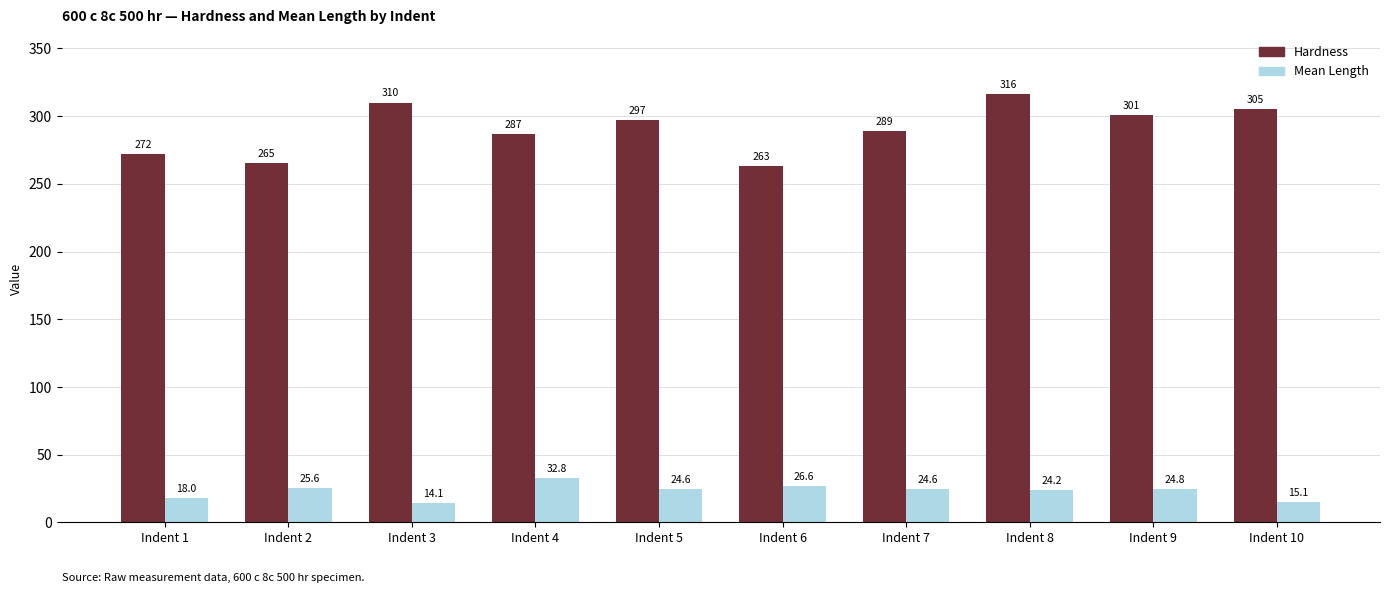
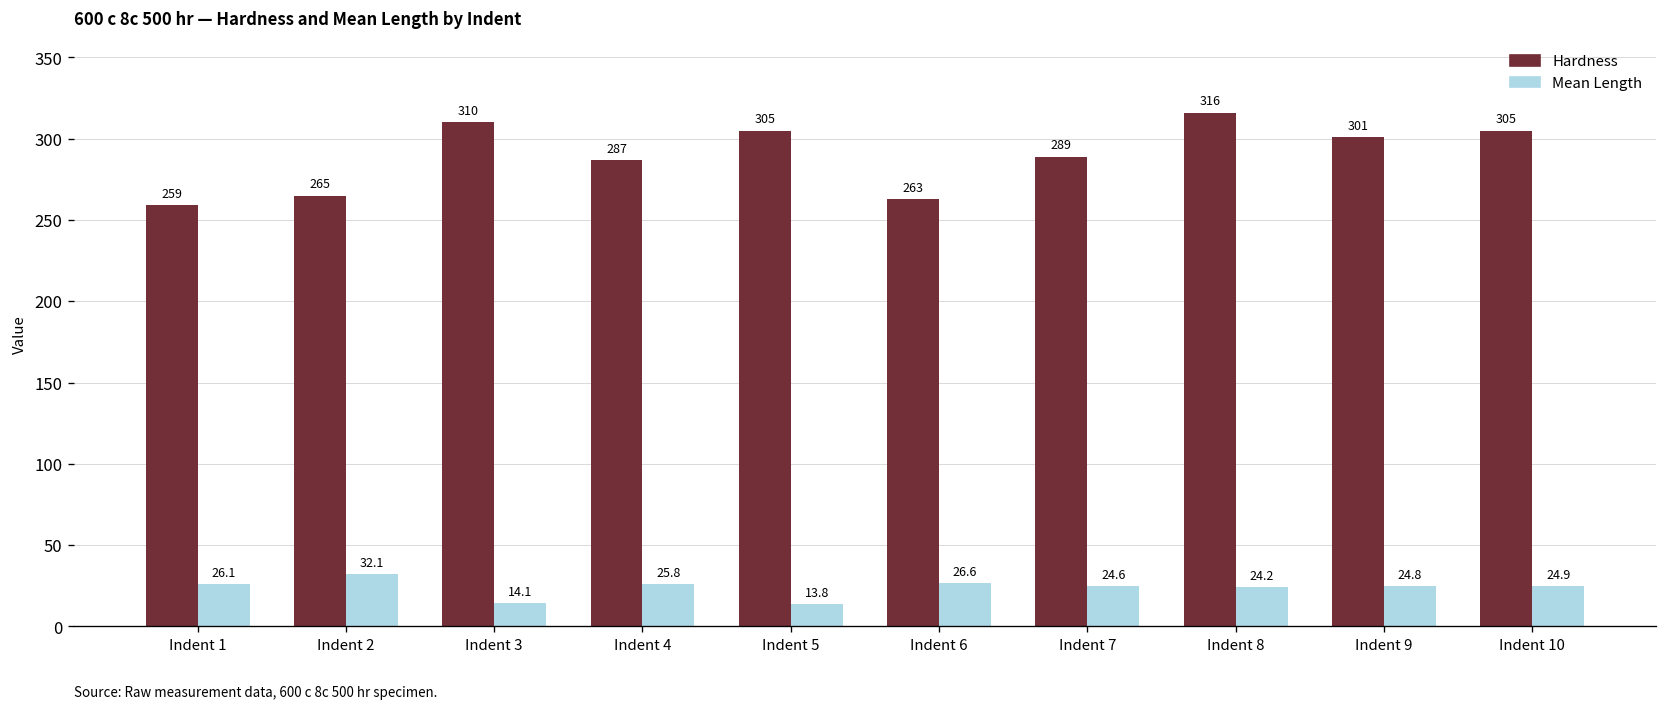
Hardness, Indent 1: 272 -> 259
Mean Length, Indent 1: 18.0 -> 26.1
Mean Length, Indent 2: 25.6 -> 32.1
Mean Length, Indent 4: 32.8 -> 25.8
Hardness, Indent 5: 297 -> 305
Mean Length, Indent 5: 24.6 -> 13.8
Mean Length, Indent 10: 15.1 -> 24.9
